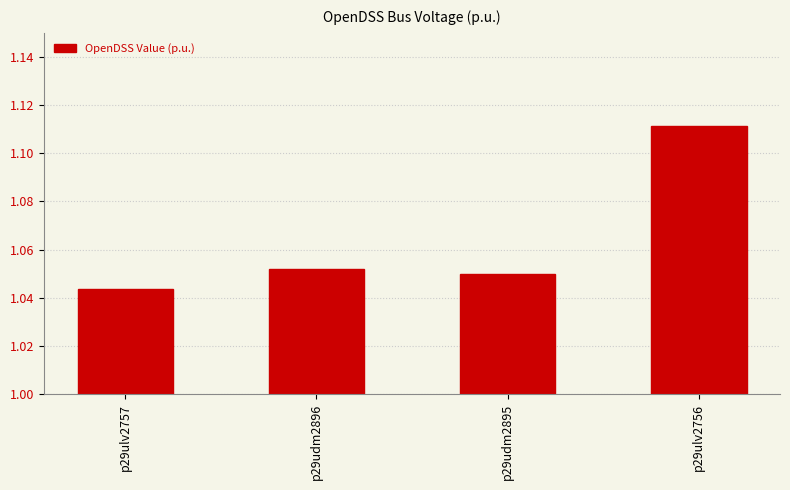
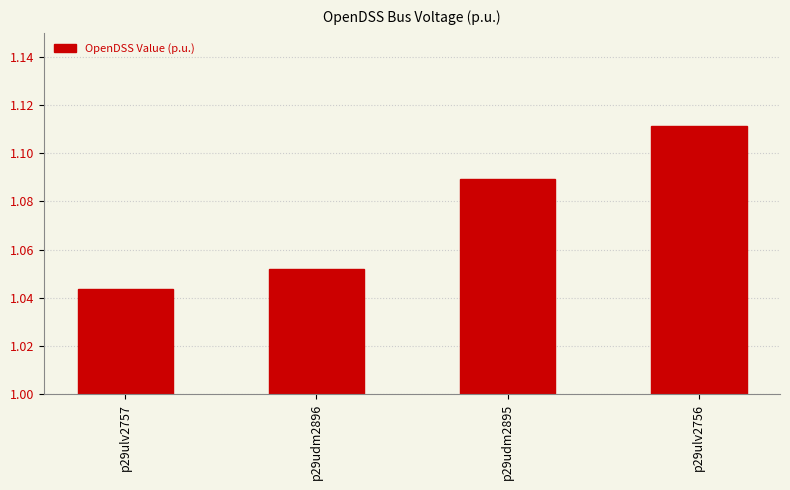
p29udm2895: 1.050 -> 1.089
